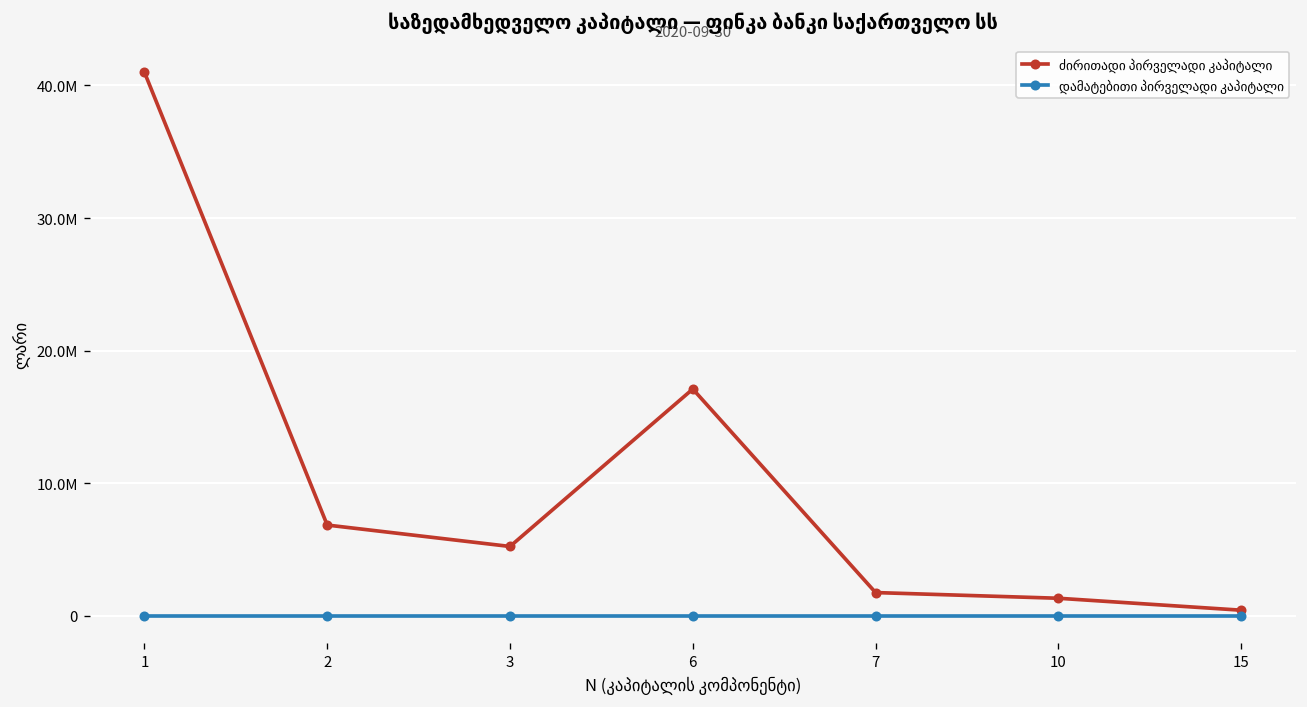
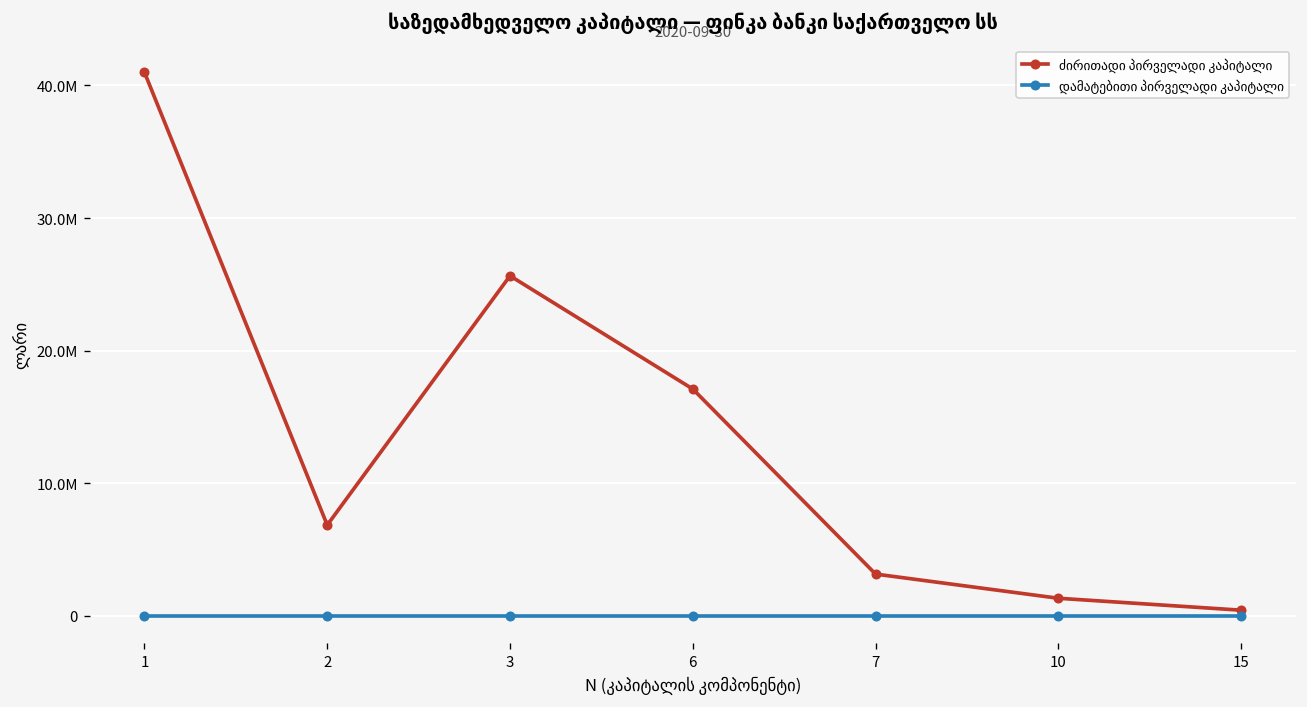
ძირითადი პირველადი კაპიტალი, 3: 5200000 -> 25600000
ძირითადი პირველადი კაპიტალი, 7: 1800000 -> 3200000
